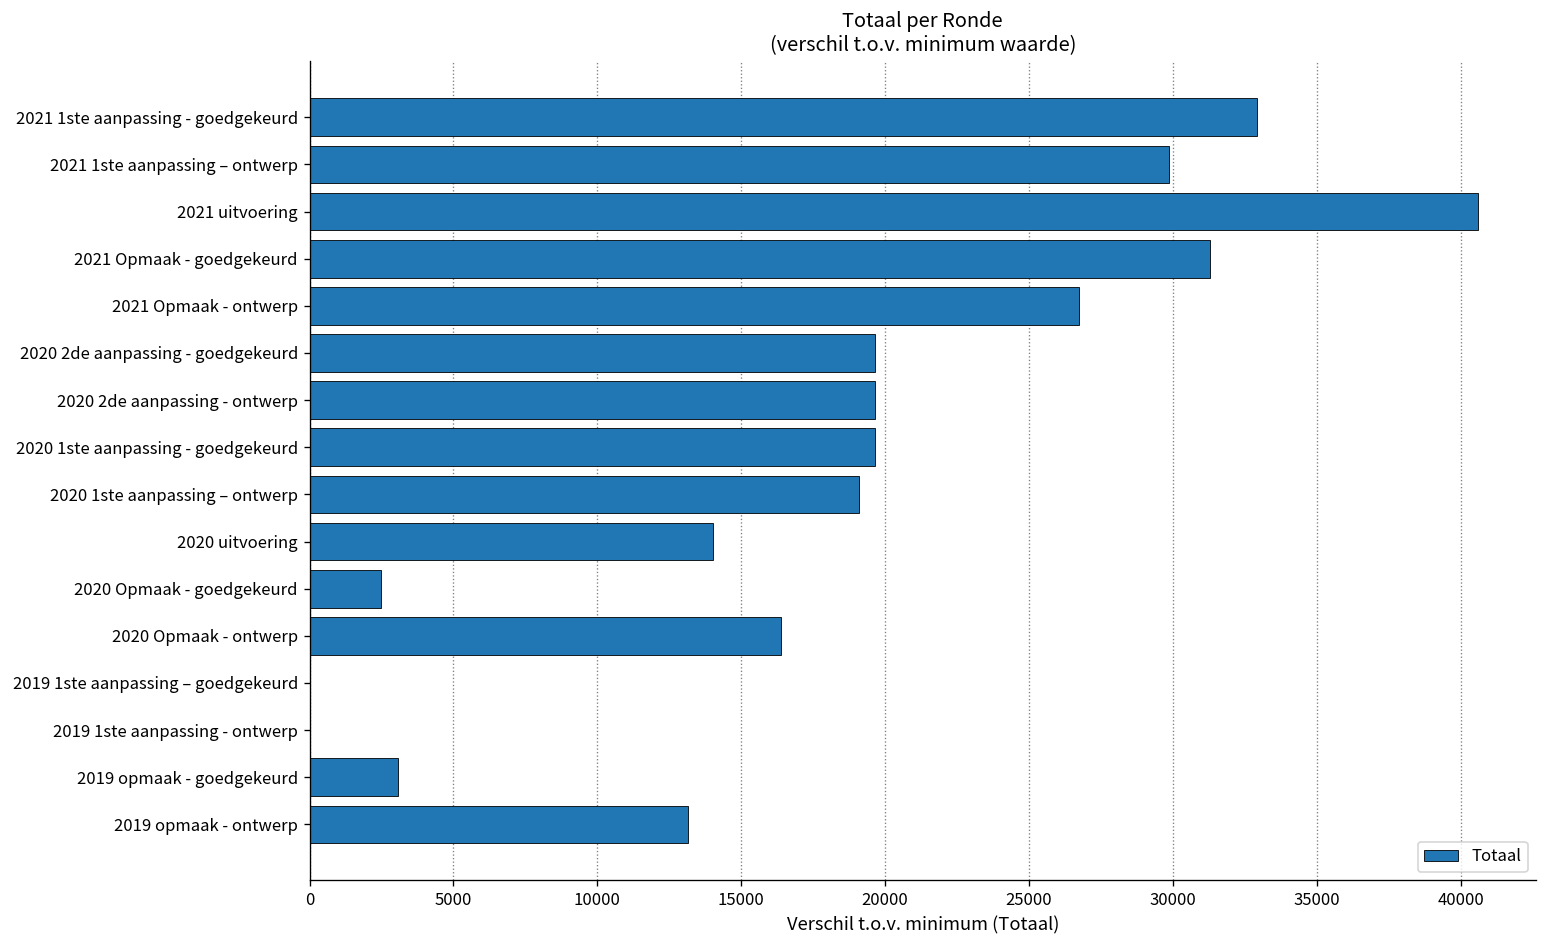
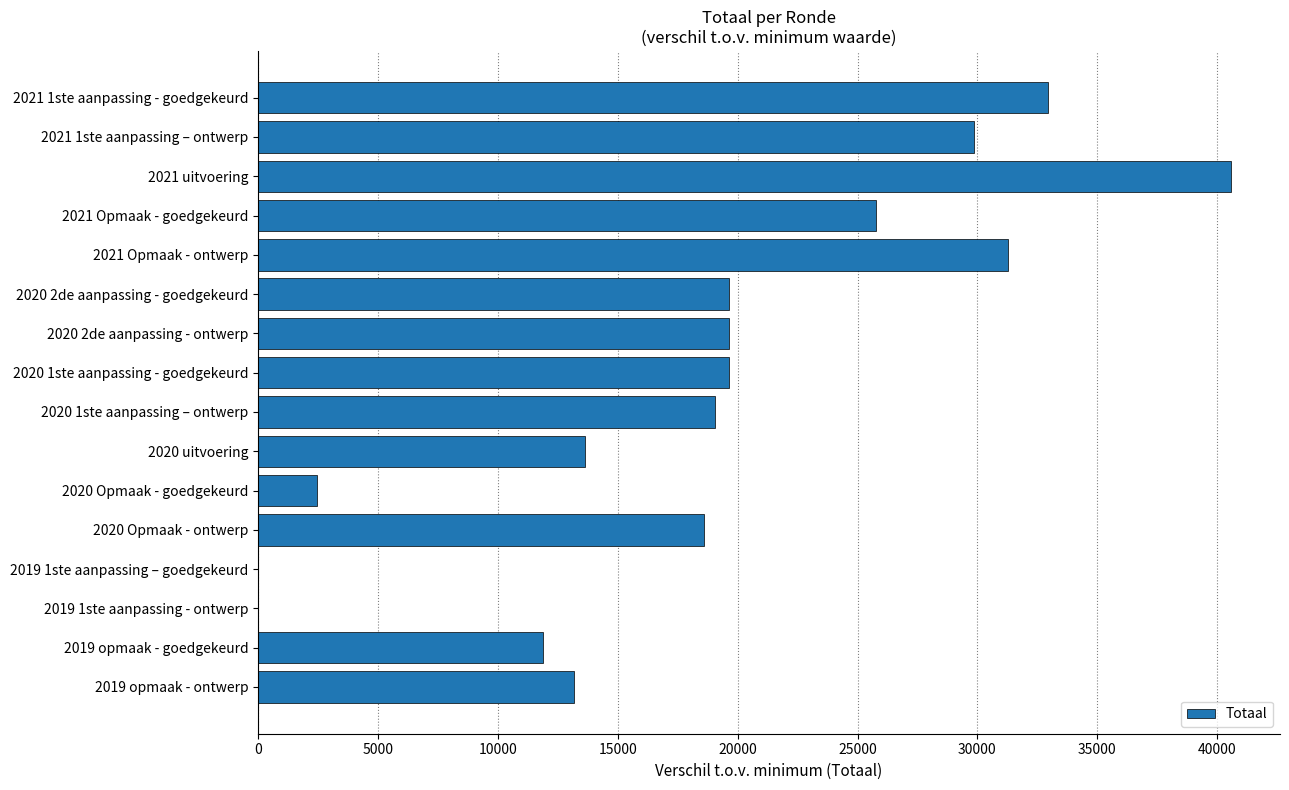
2021 Opmaak - goedgekeurd: 31300 -> 25800
2021 Opmaak - ontwerp: 26700 -> 31300
2020 uitvoering: 14000 -> 13600
2020 Opmaak - ontwerp: 16400 -> 18600
2019 opmaak - goedgekeurd: 3100 -> 11900
